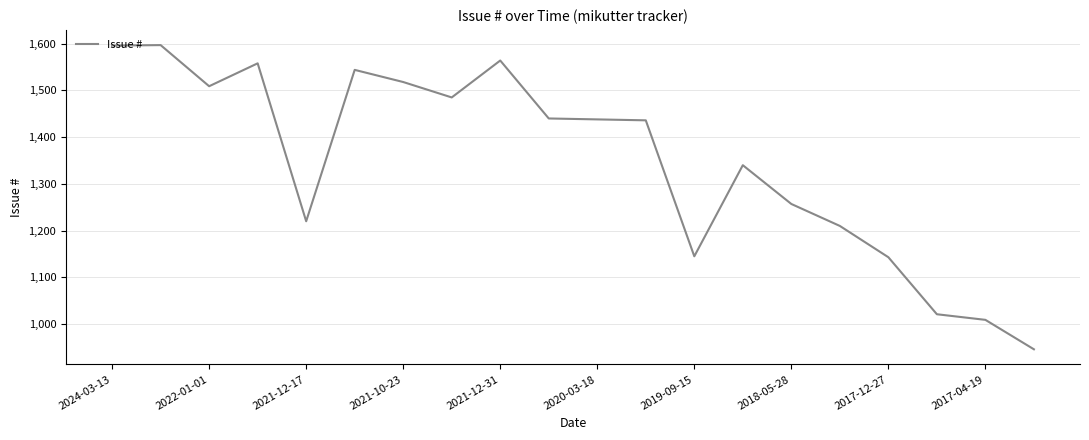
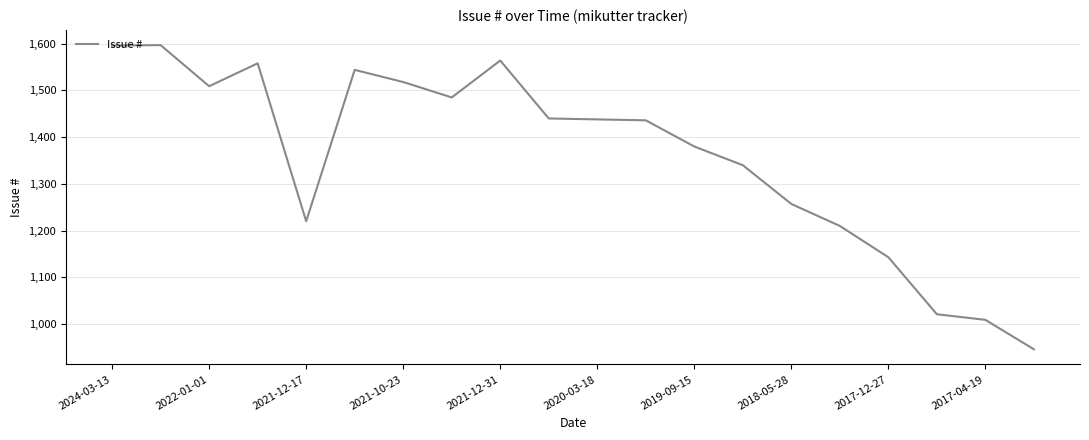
2019-09-15: 1,150 -> 1,380
